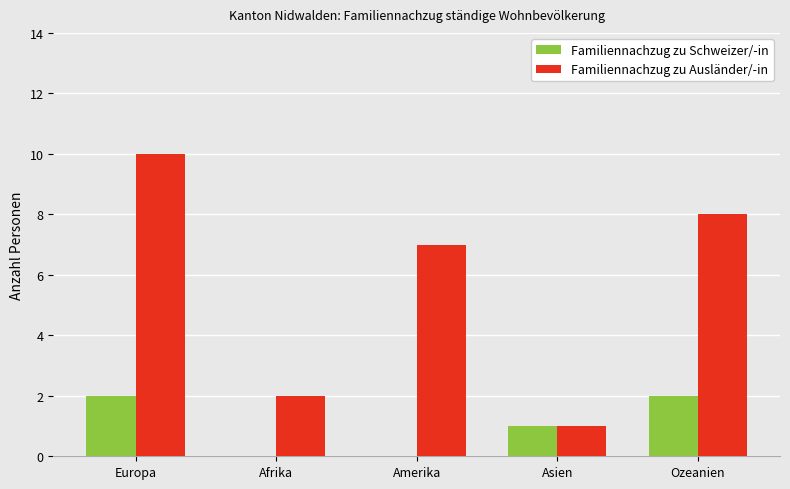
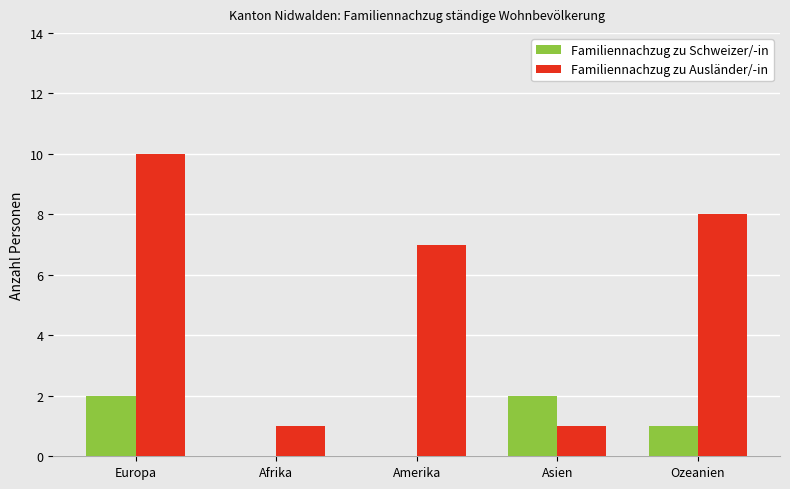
Familiennachzug zu Ausländer/-in, Afrika: 2 -> 1
Familiennachzug zu Schweizer/-in, Asien: 1 -> 2
Familiennachzug zu Schweizer/-in, Ozeanien: 2 -> 1
